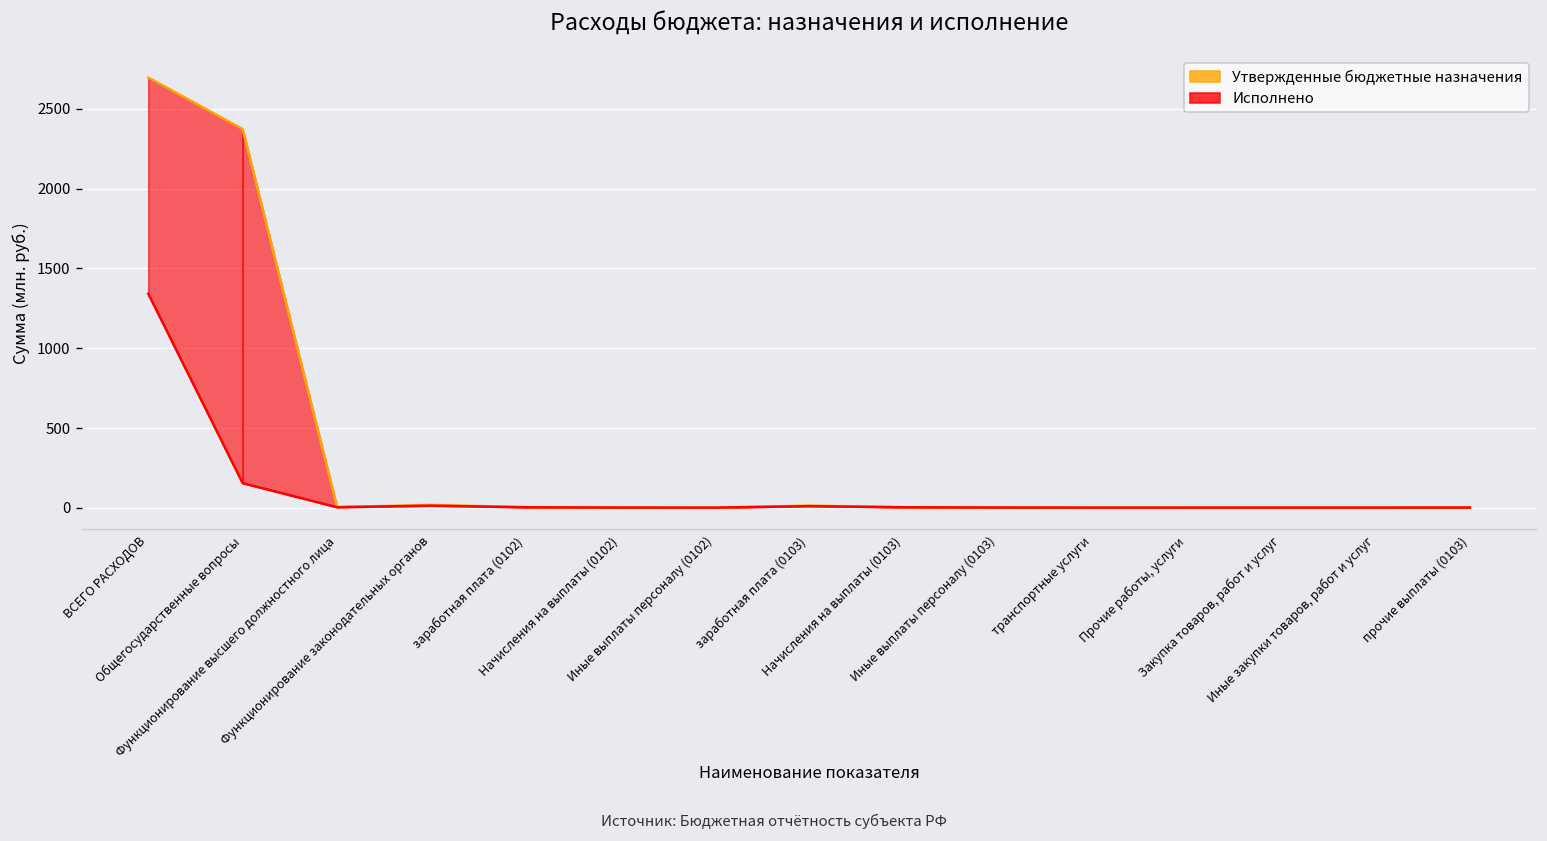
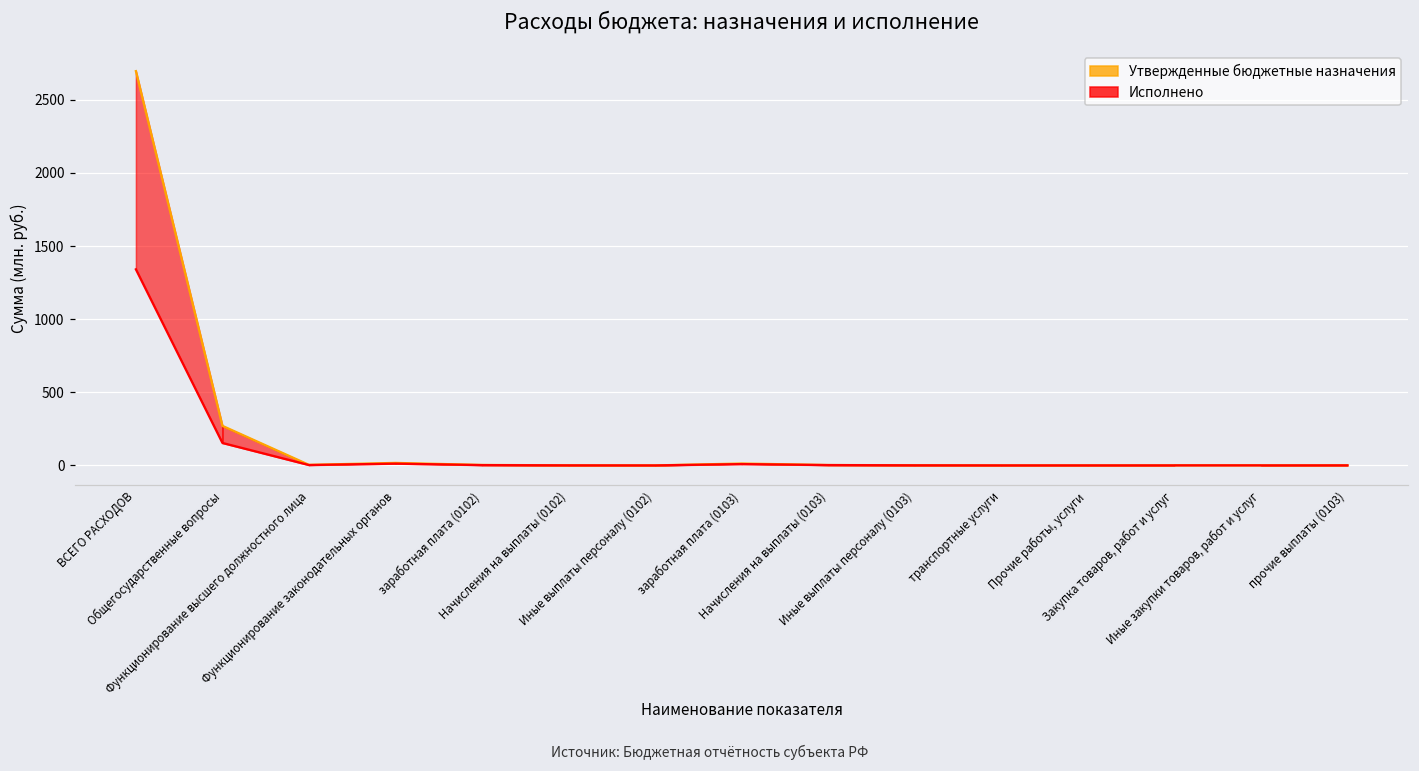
Утвержденные бюджетные назначения, Общегосударственные вопросы: 2370 -> 270
